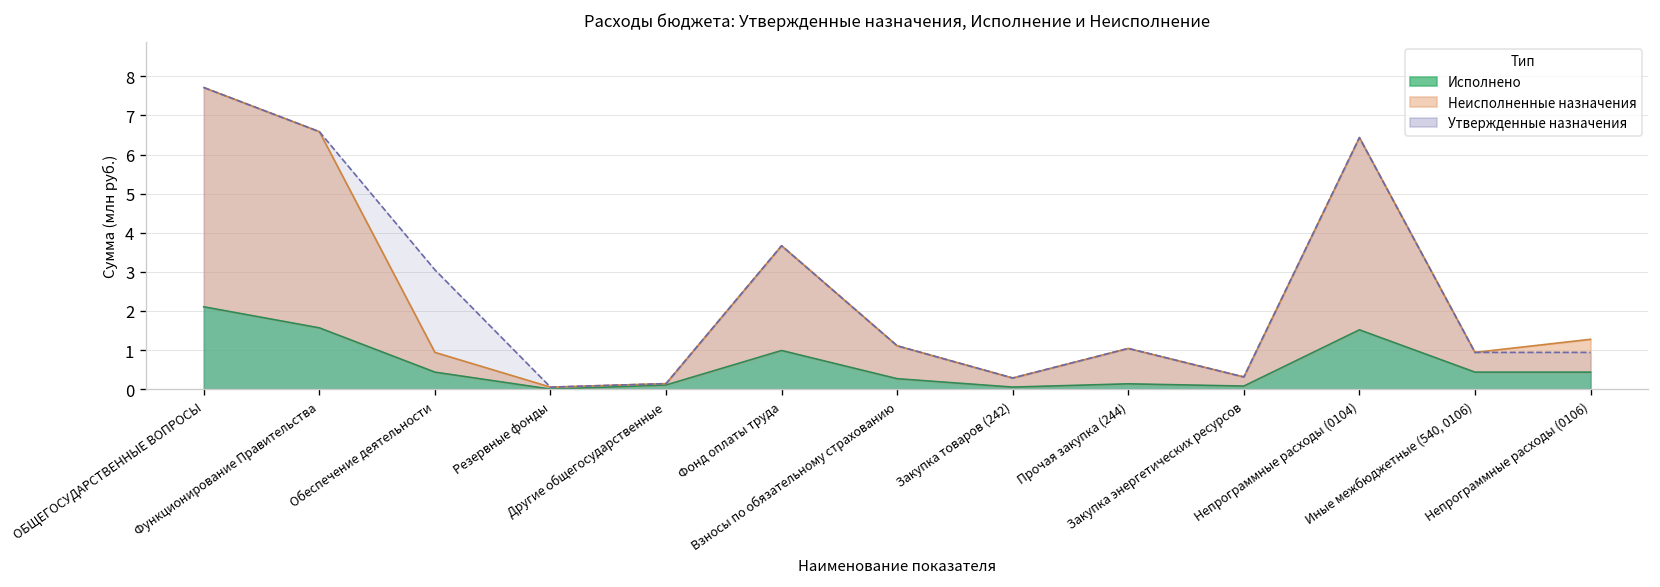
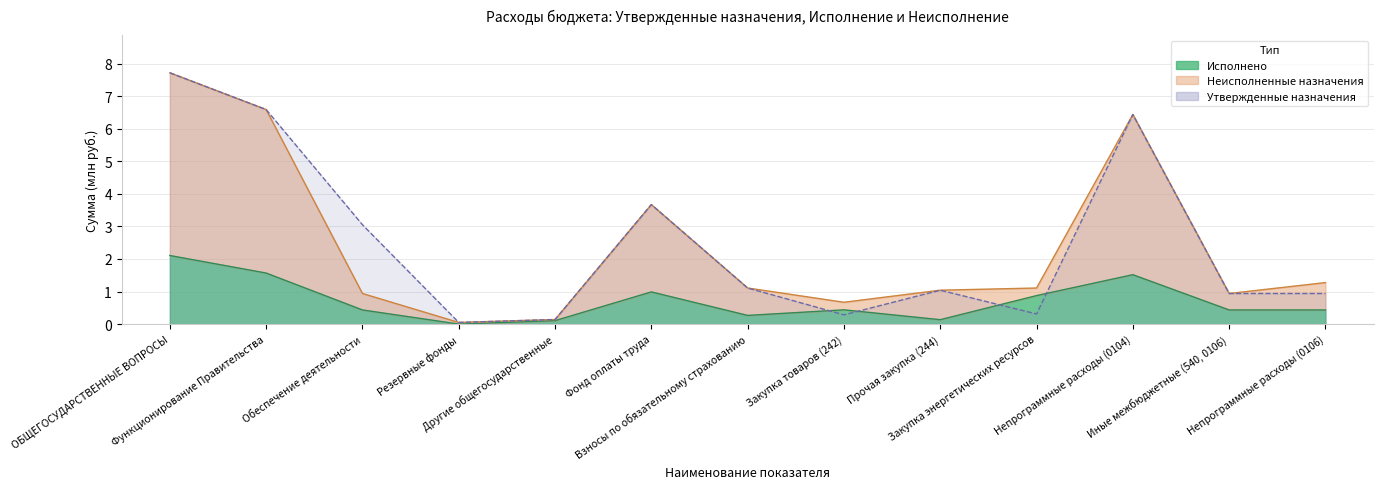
Исполнено, Закупка товаров (242): 0.1 -> 0.4
Исполнено, Закупка энергетических ресурсов: 0.1 -> 0.9
